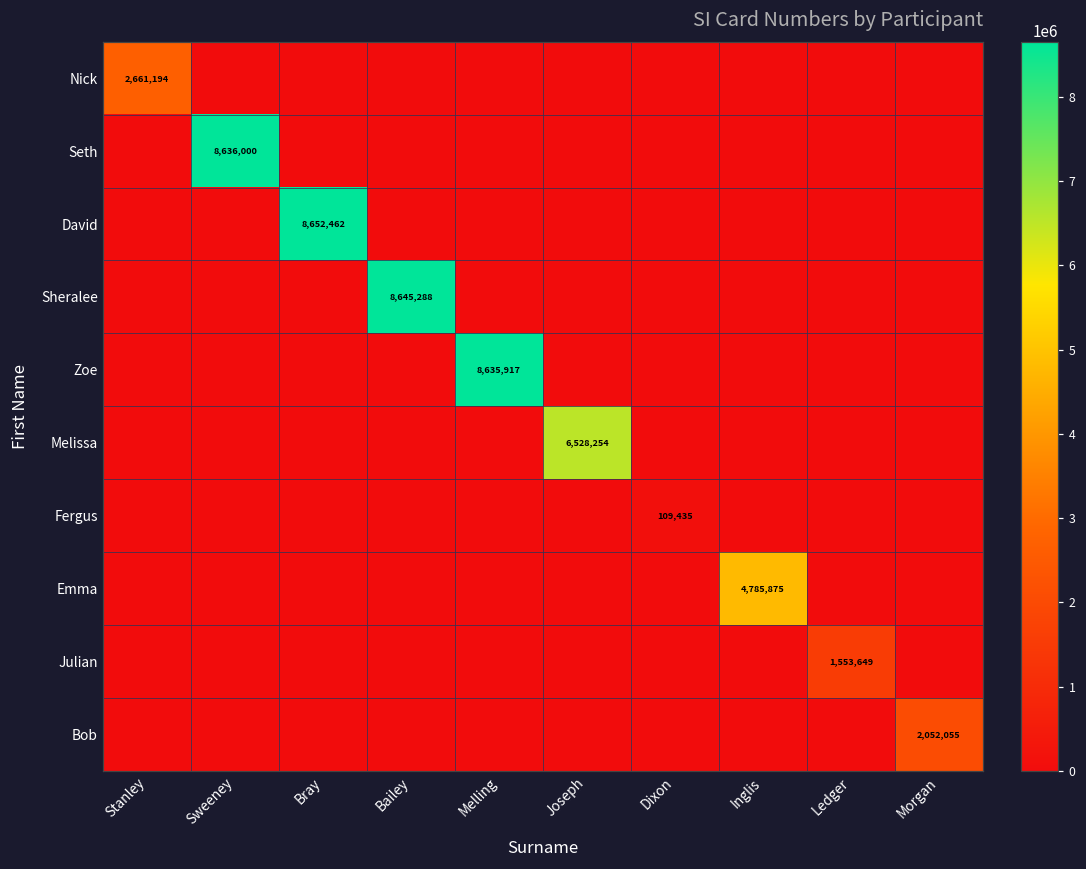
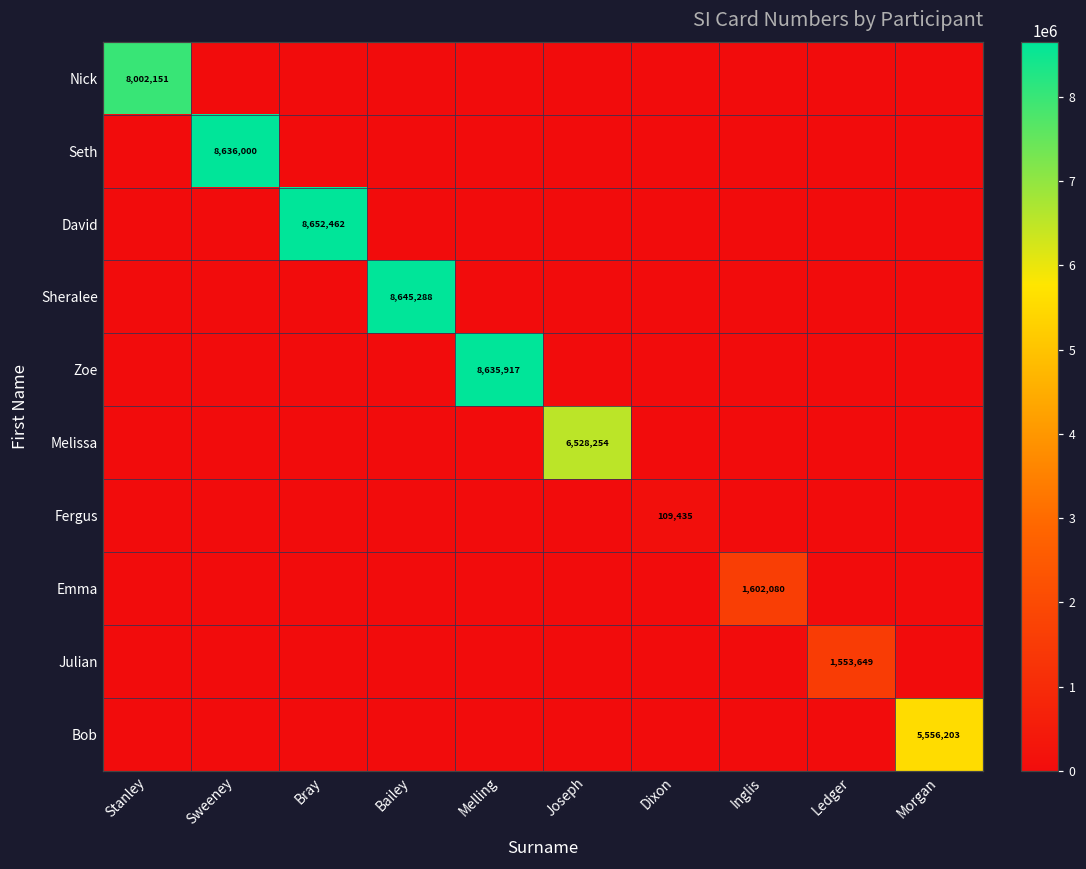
Nick, Stanley: 2,661,194 -> 8,002,151
Emma, Inglis: 4,785,875 -> 1,602,080
Bob, Morgan: 2,052,055 -> 5,556,203
